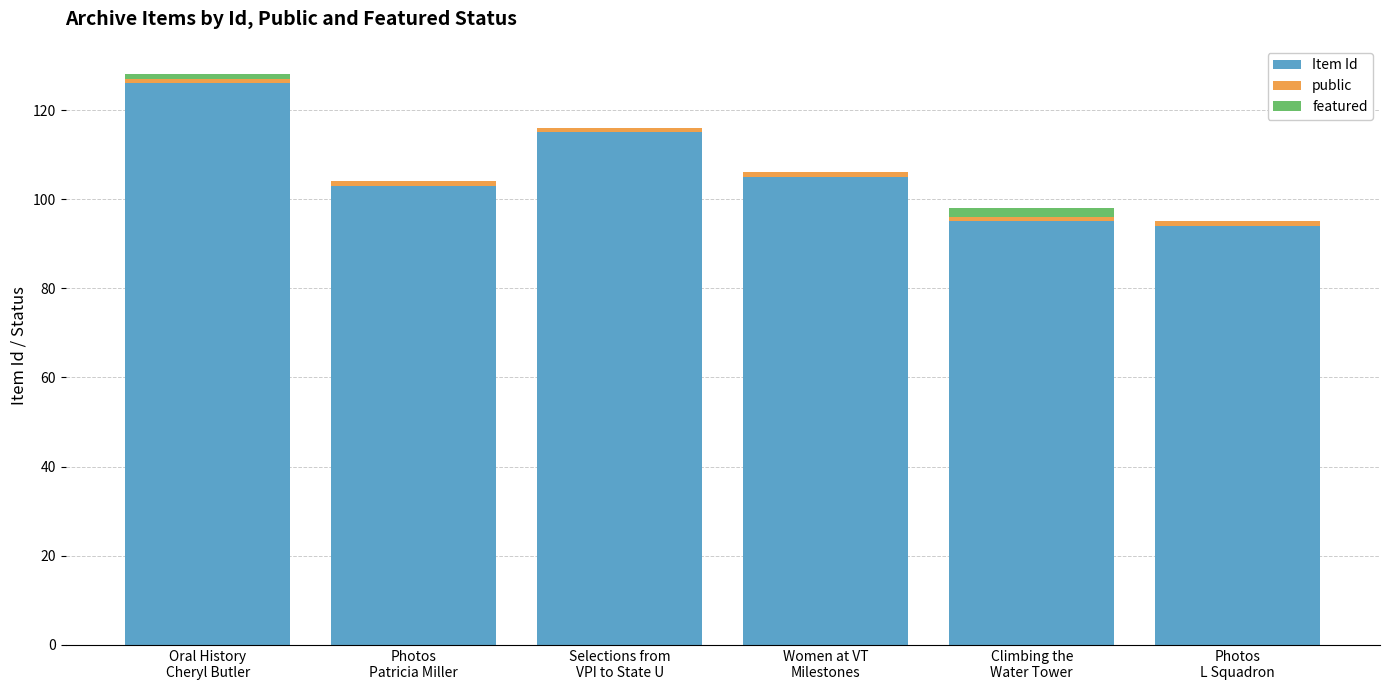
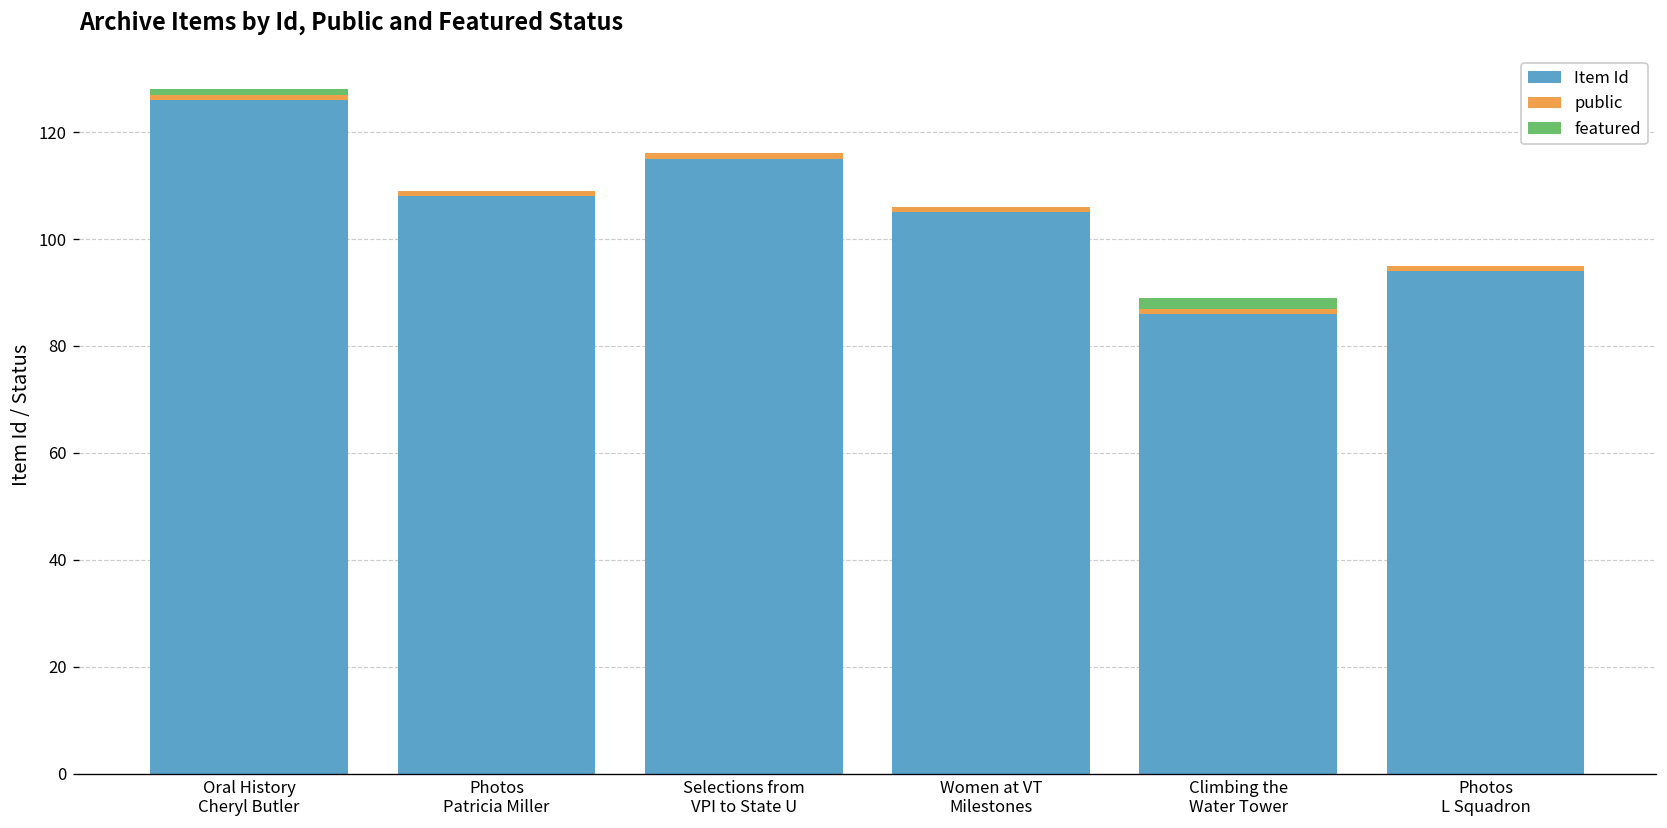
Item Id, Photos Patricia Miller: 103 -> 108
Item Id, Climbing the Water Tower: 95 -> 86
